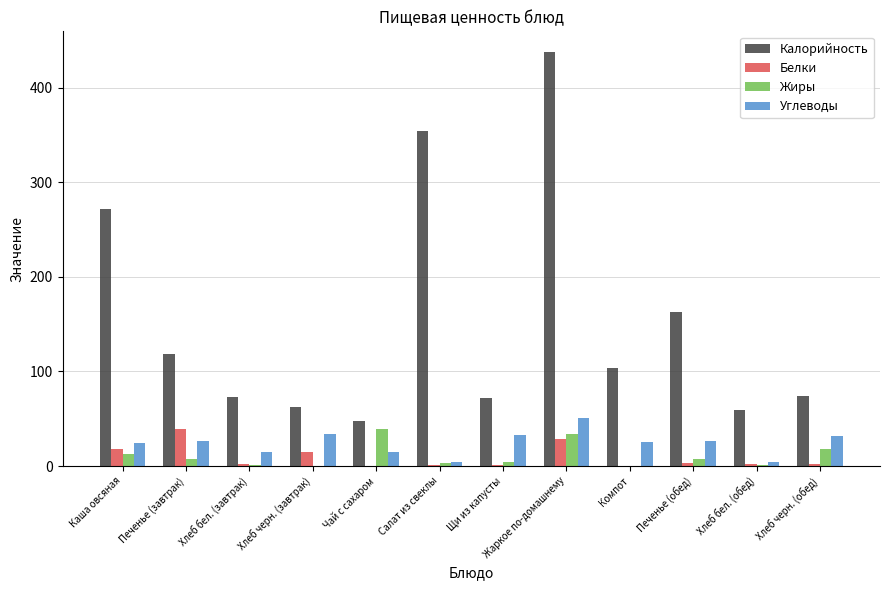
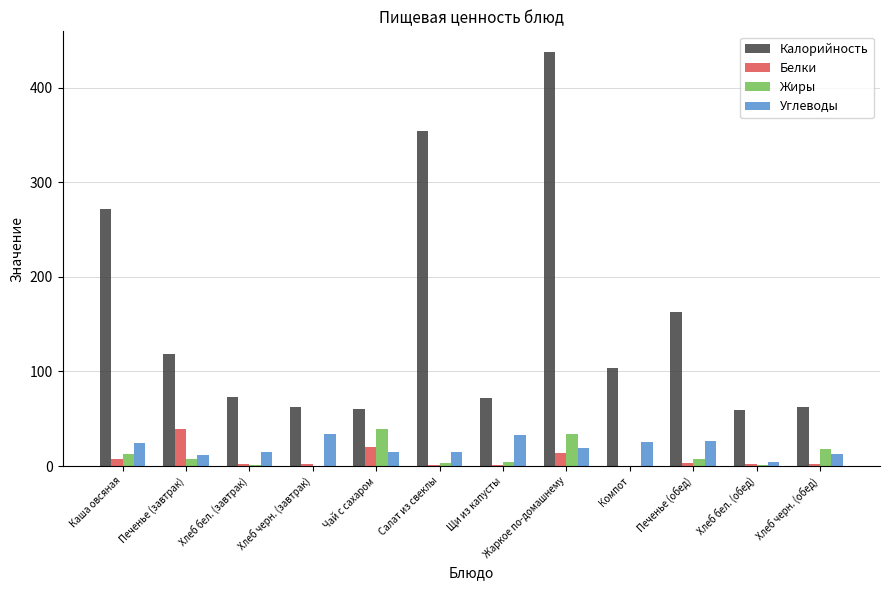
Белки, Каша овсяная: 20 -> 10
Углеводы, Печенье (завтрак): 30 -> 10
Белки, Хлеб черн. (завтрак): 10 -> 0
Калорийность, Чай с сахаром: 50 -> 60
Белки, Чай с сахаром: 0 -> 20
Углеводы, Салат из свеклы: 0 -> 20
Белки, Жаркое по-домашнему: 30 -> 10
Углеводы, Жаркое по-домашнему: 50 -> 20
Калорийность, Хлеб черн. (обед): 70 -> 60
Углеводы, Хлеб черн. (обед): 30 -> 10
